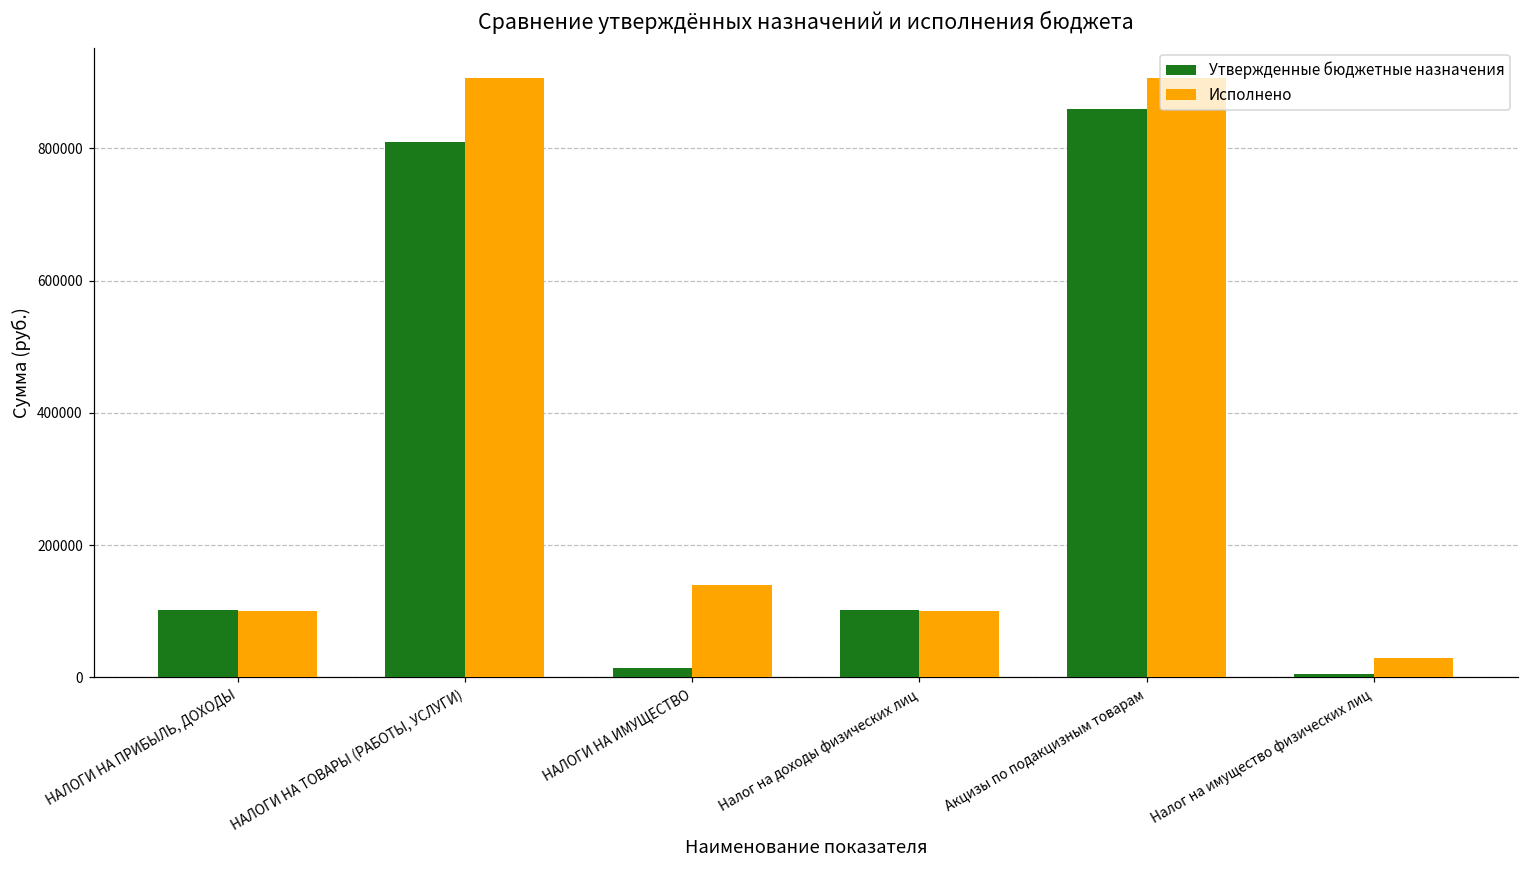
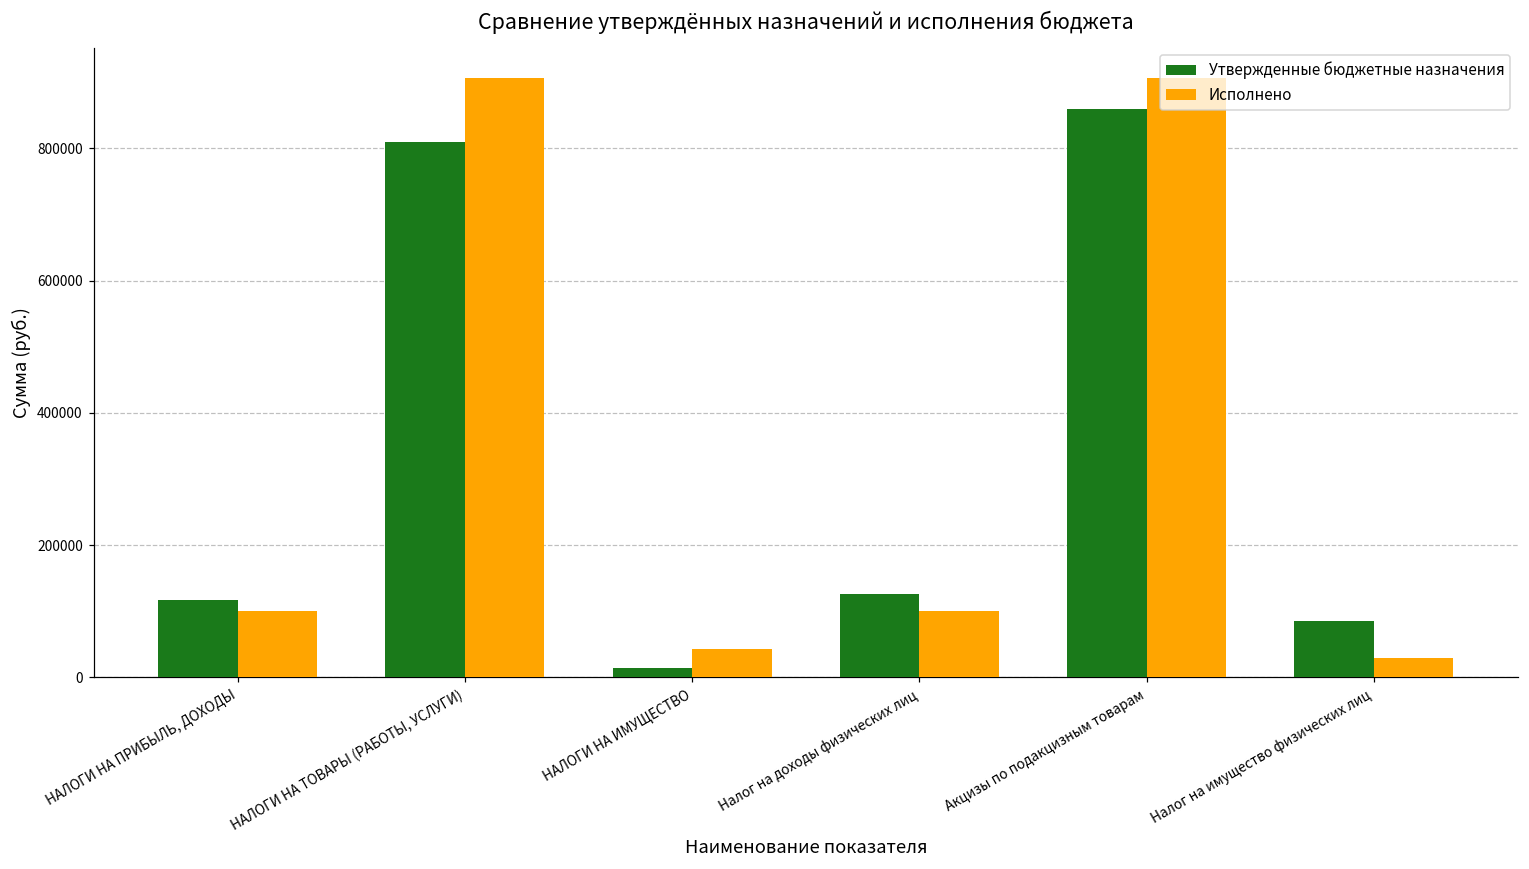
Утвержденные бюджетные назначения, НАЛОГИ НА ПРИБЫЛЬ, ДОХОДЫ: 100000 -> 120000
Исполнено, НАЛОГИ НА ИМУЩЕСТВО: 140000 -> 40000
Утвержденные бюджетные назначения, Налог на доходы физических лиц: 100000 -> 130000
Утвержденные бюджетные назначения, Налог на имущество физических лиц: 10000 -> 90000
